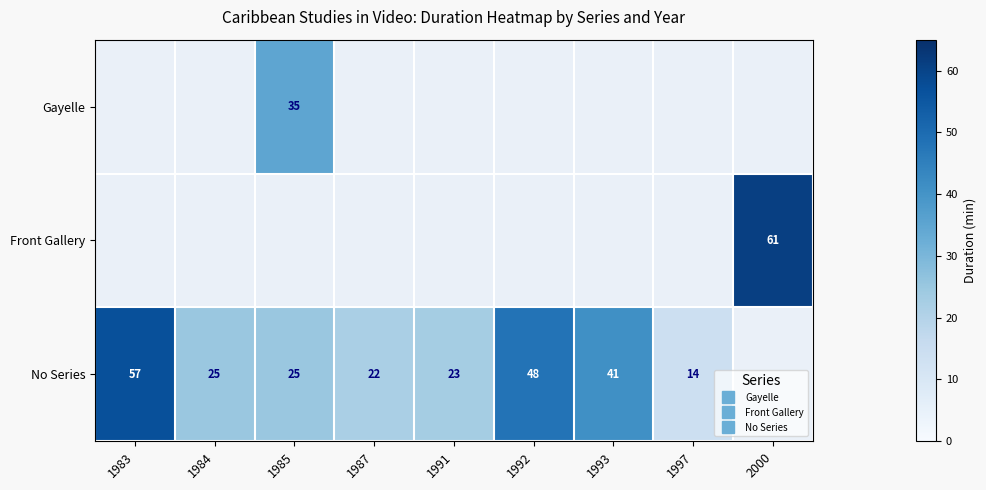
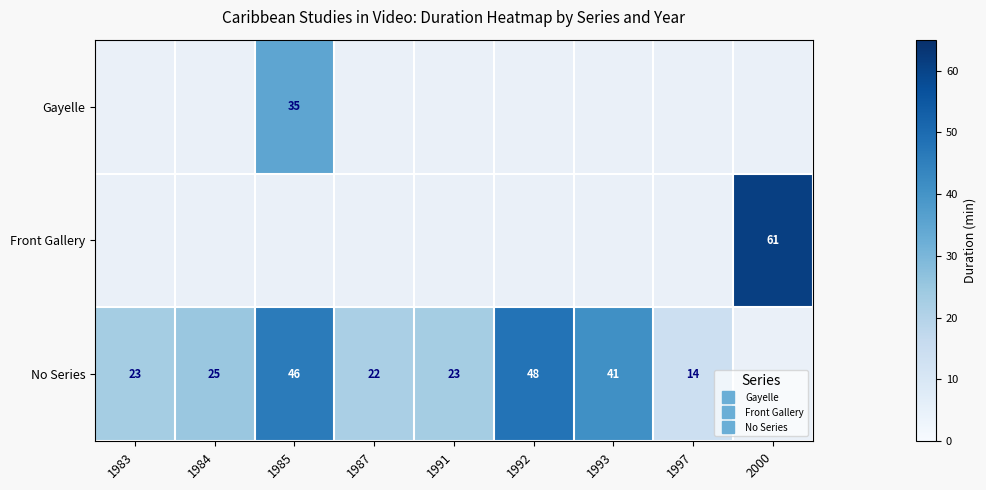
No Series, 1983: 57 -> 23
No Series, 1985: 25 -> 46
